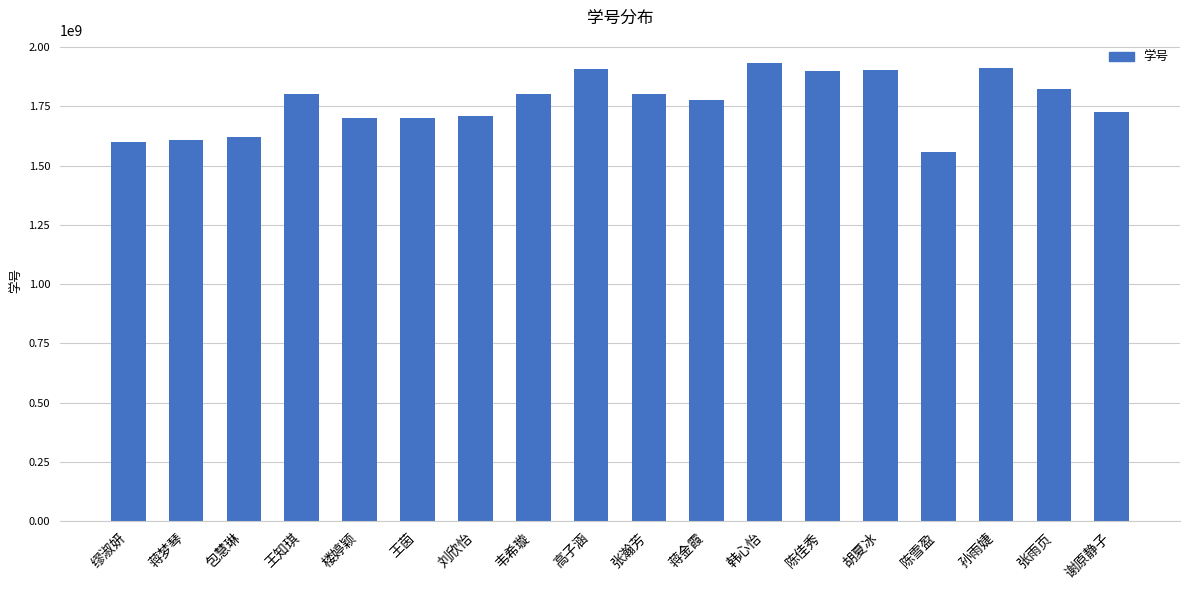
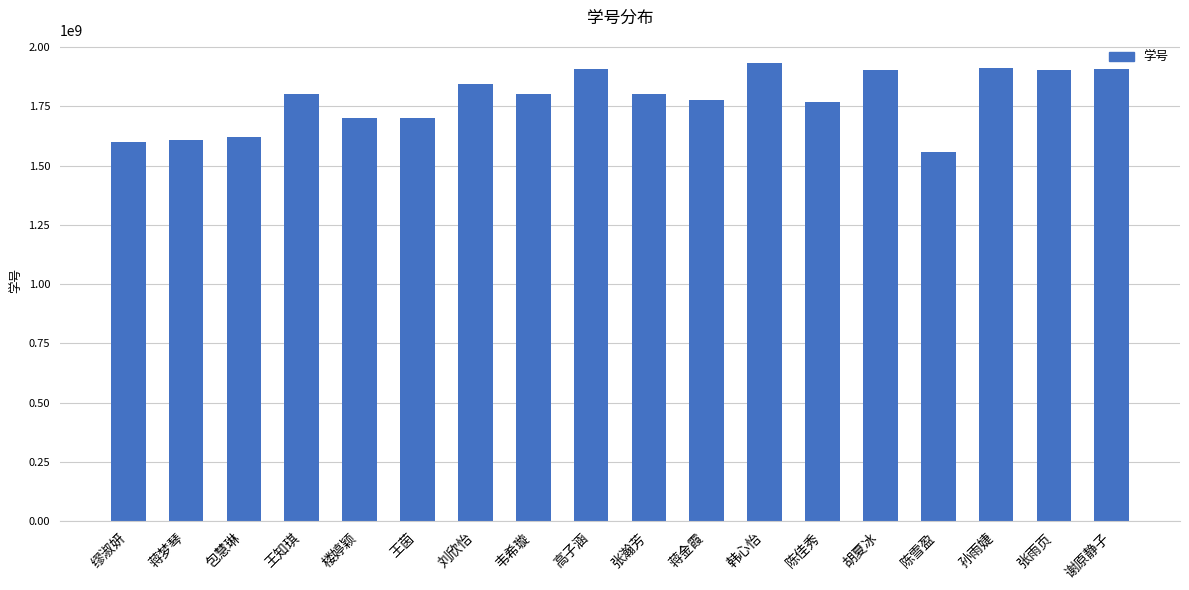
刘欣怡: 1710000000 -> 1840000000
陈佳秀: 1900000000 -> 1770000000
张雨页: 1830000000 -> 1900000000
谢原静子: 1730000000 -> 1910000000
